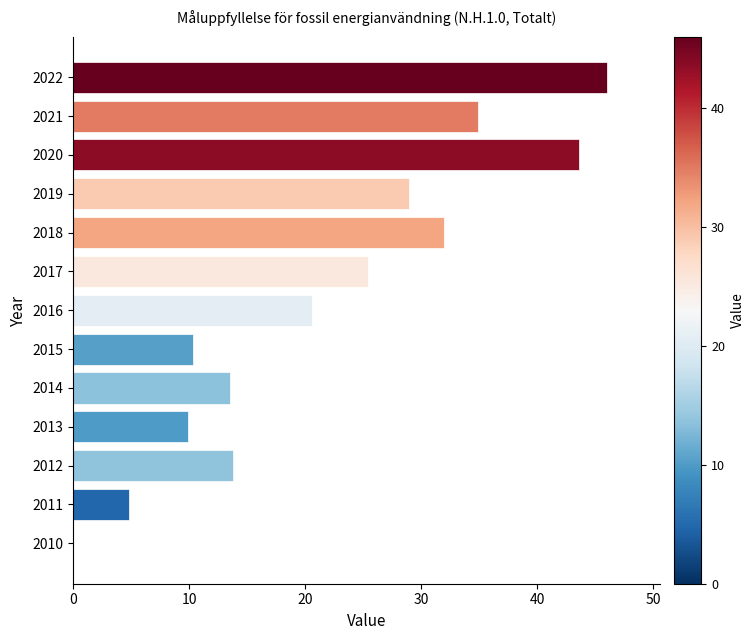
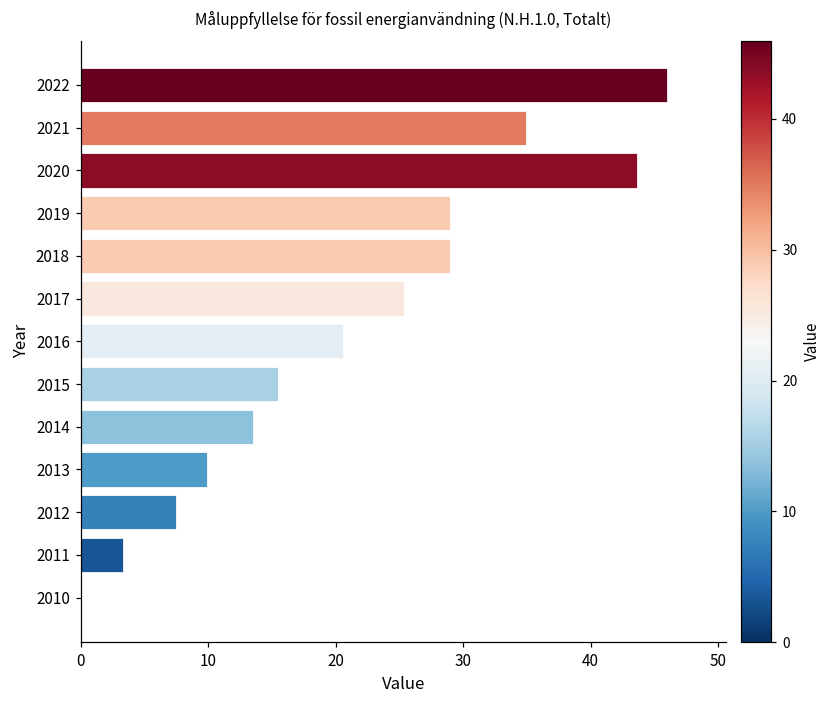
2018: 32 -> 29
2015: 10.3 -> 15.5
2012: 13.8 -> 7.5
2011: 4.8 -> 3.3
